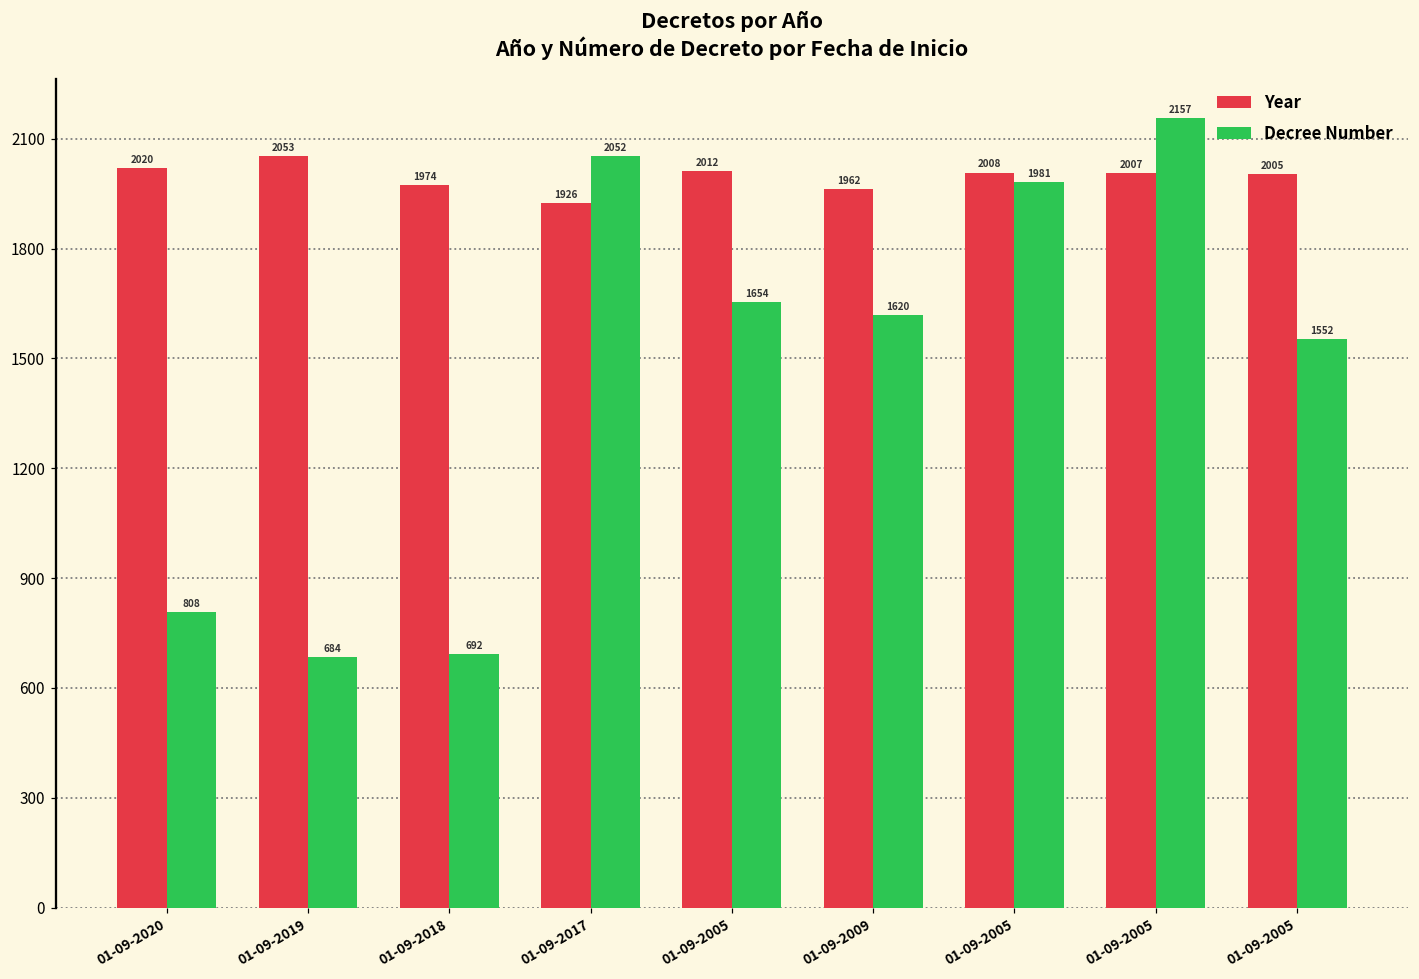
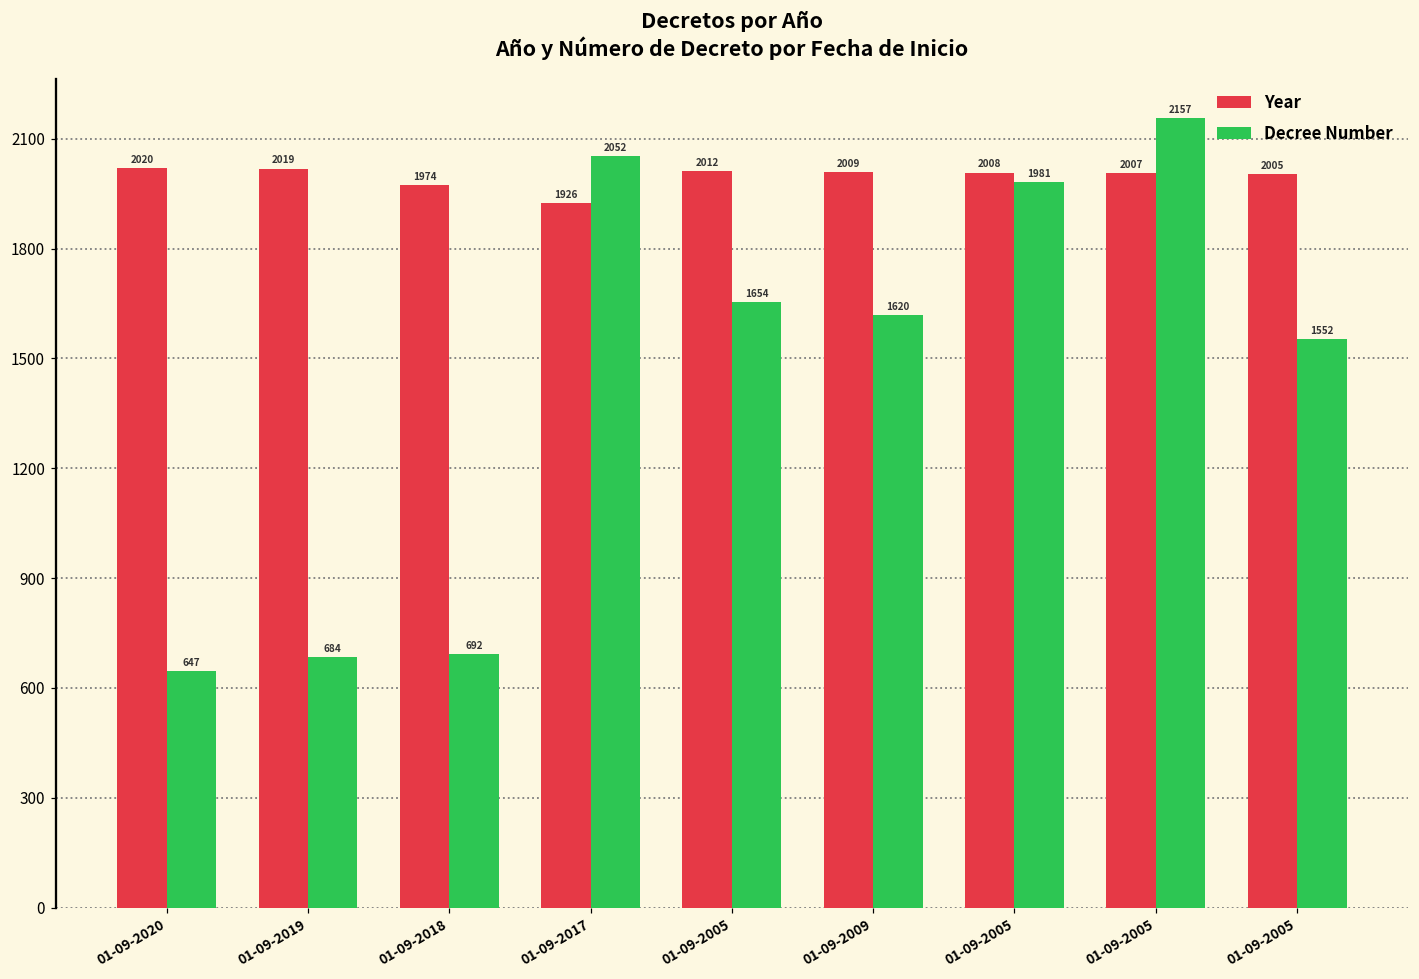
Decree Number, 01-09-2020: 808 -> 647
Year, 01-09-2019: 2053 -> 2019
Year, 01-09-2009: 1962 -> 2009
